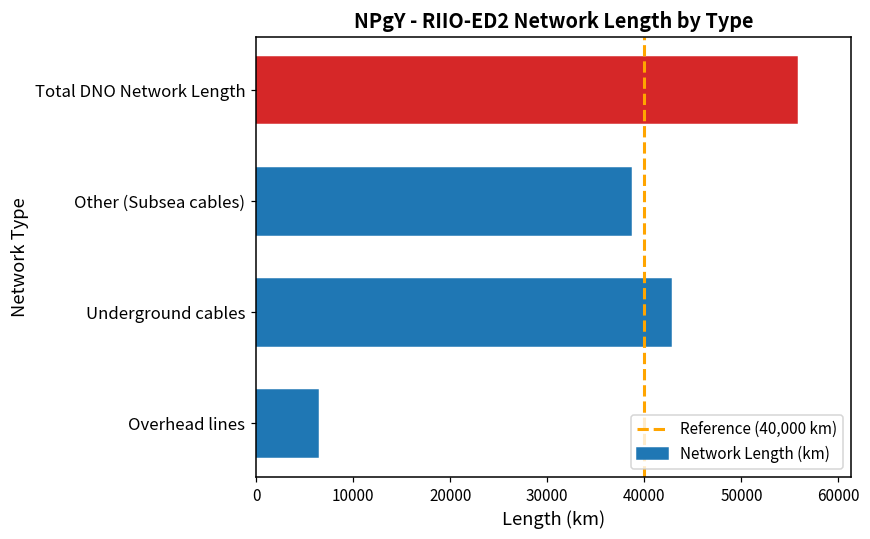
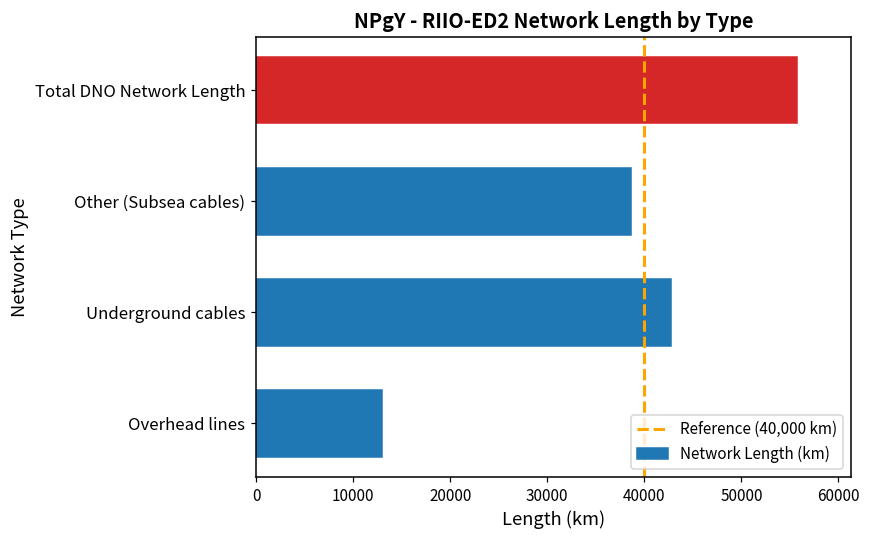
Overhead lines: 6000 -> 13000
